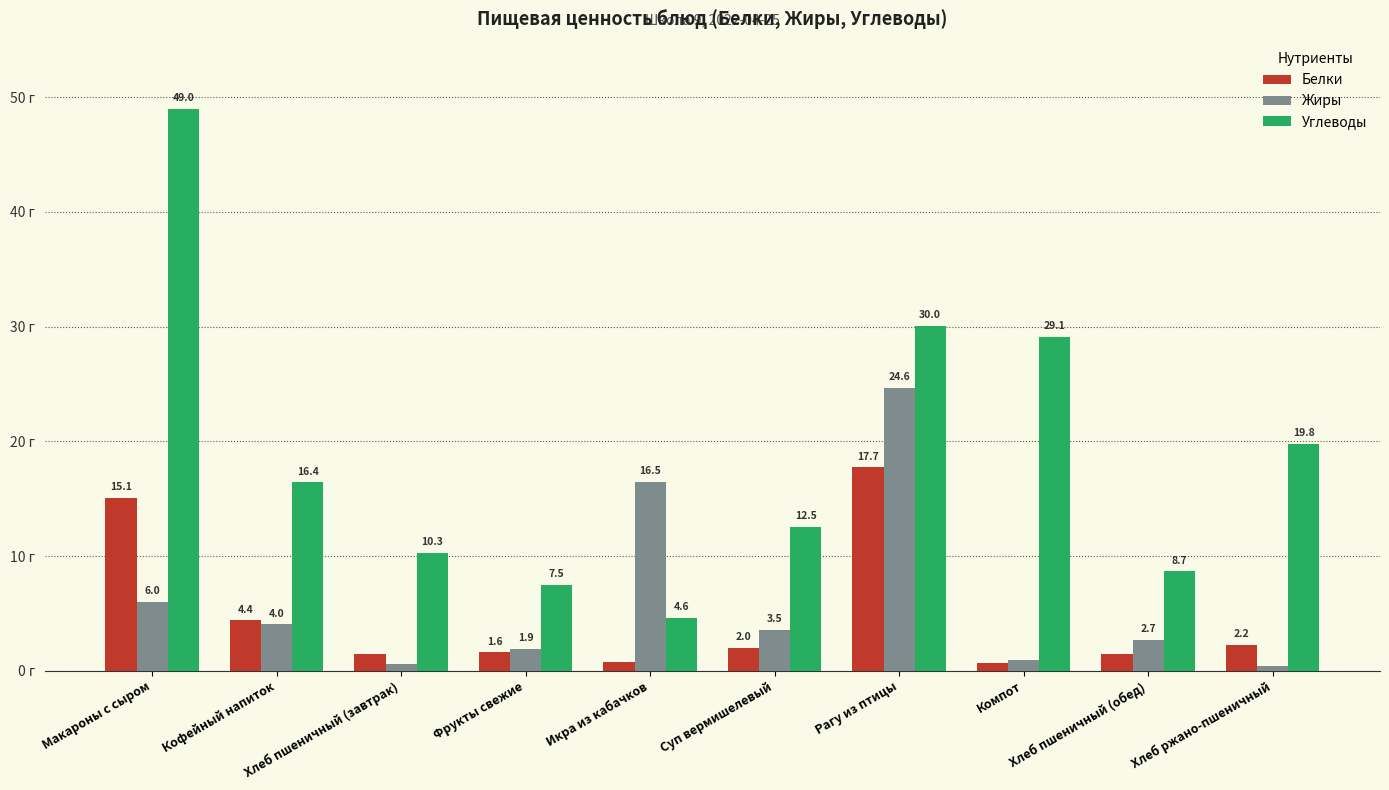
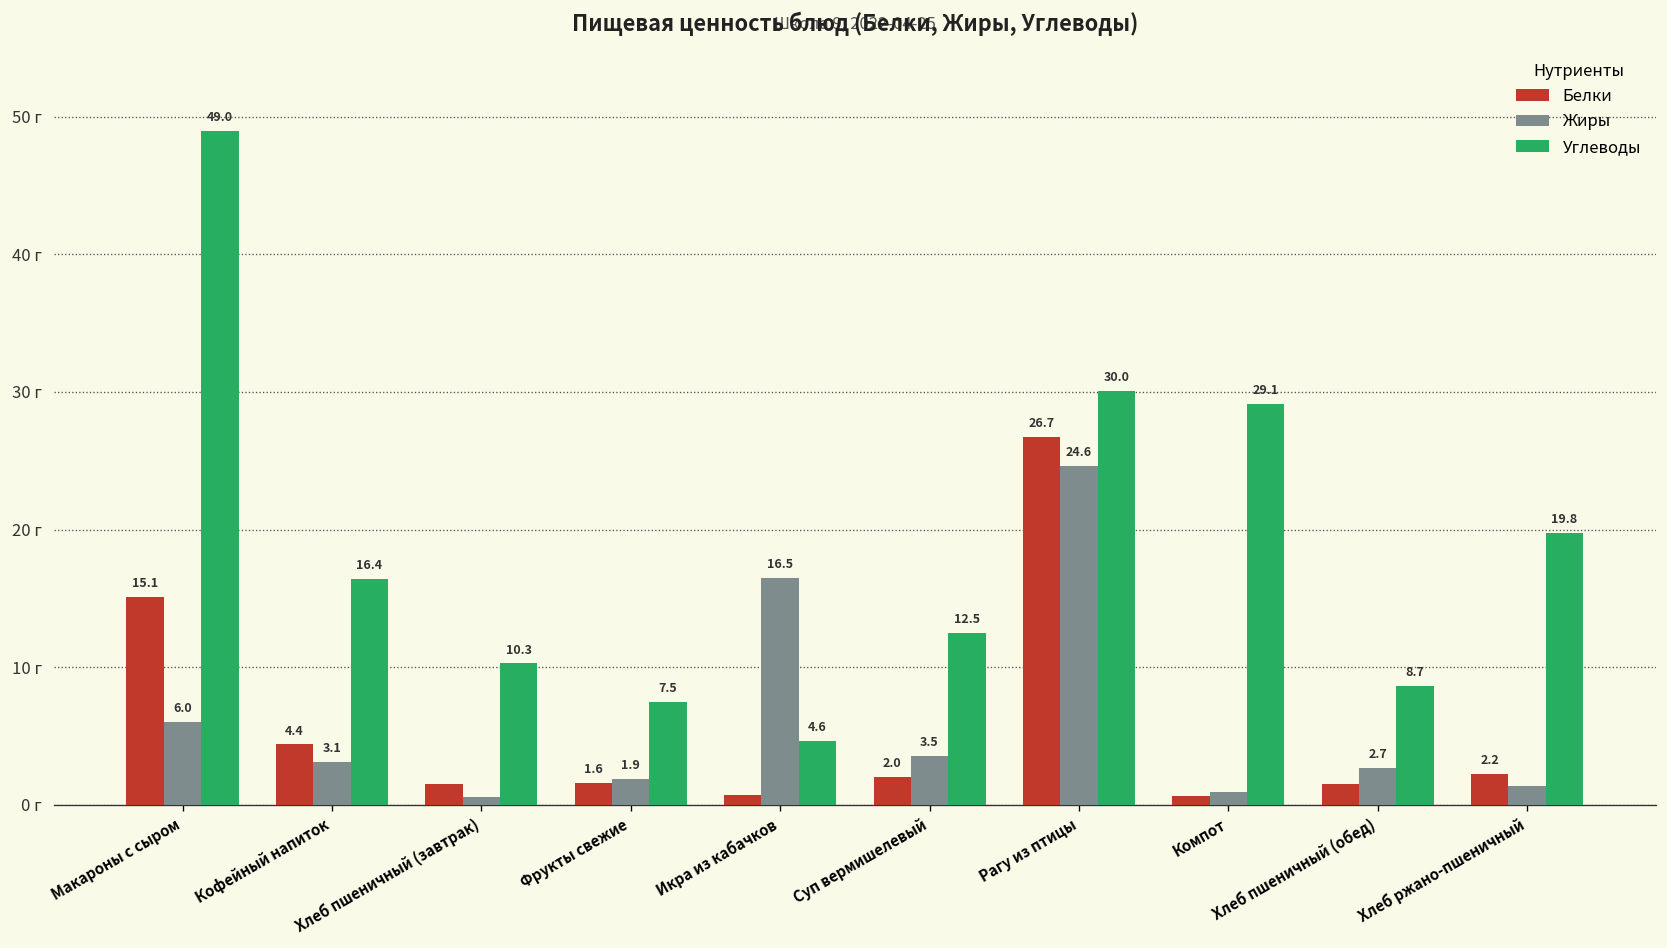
Жиры, Кофейный напиток: 4.0 -> 3.1
Белки, Рагу из птицы: 17.7 -> 26.7
Жиры, Хлеб ржано-пшеничный: 0.4 г -> 1.4 г
